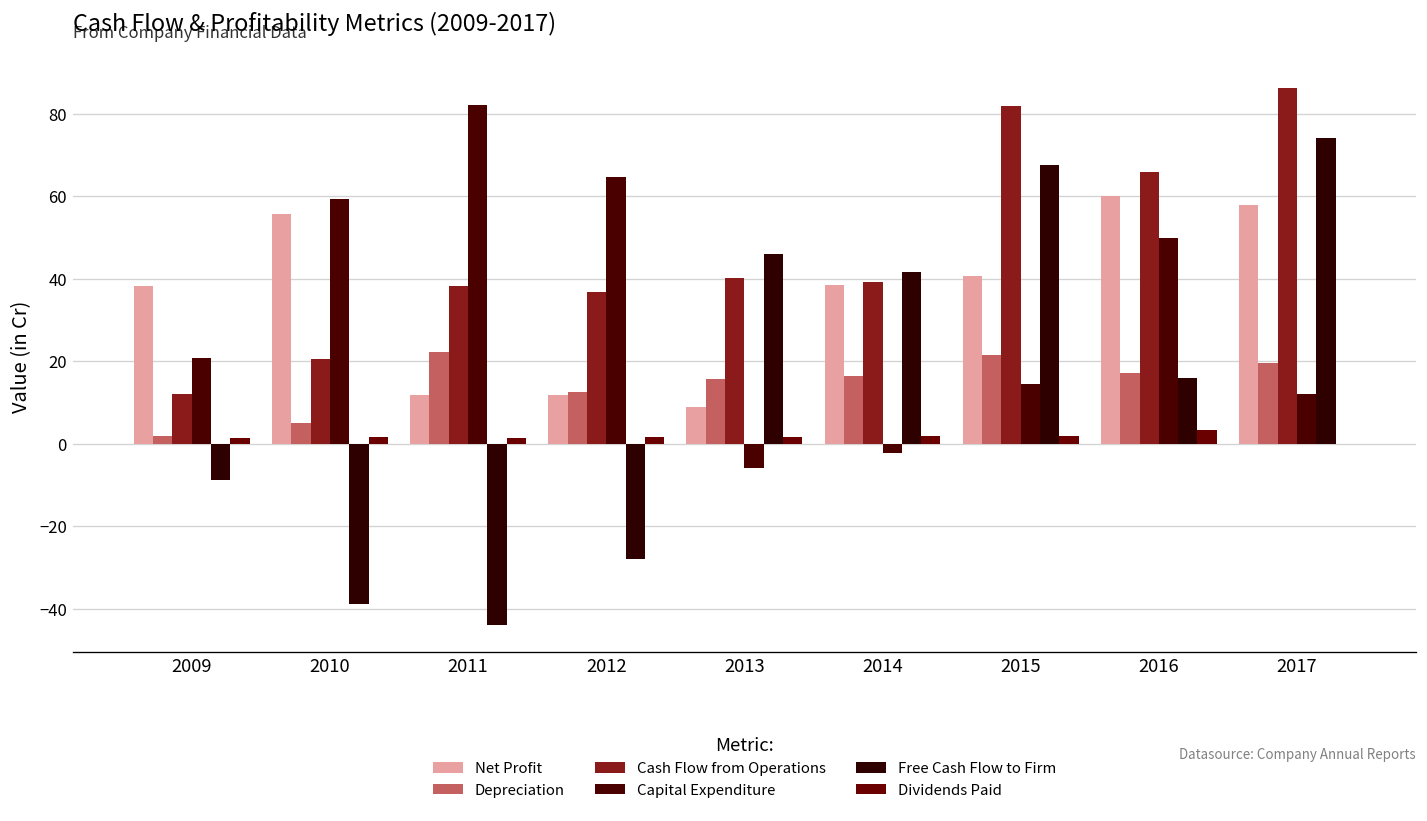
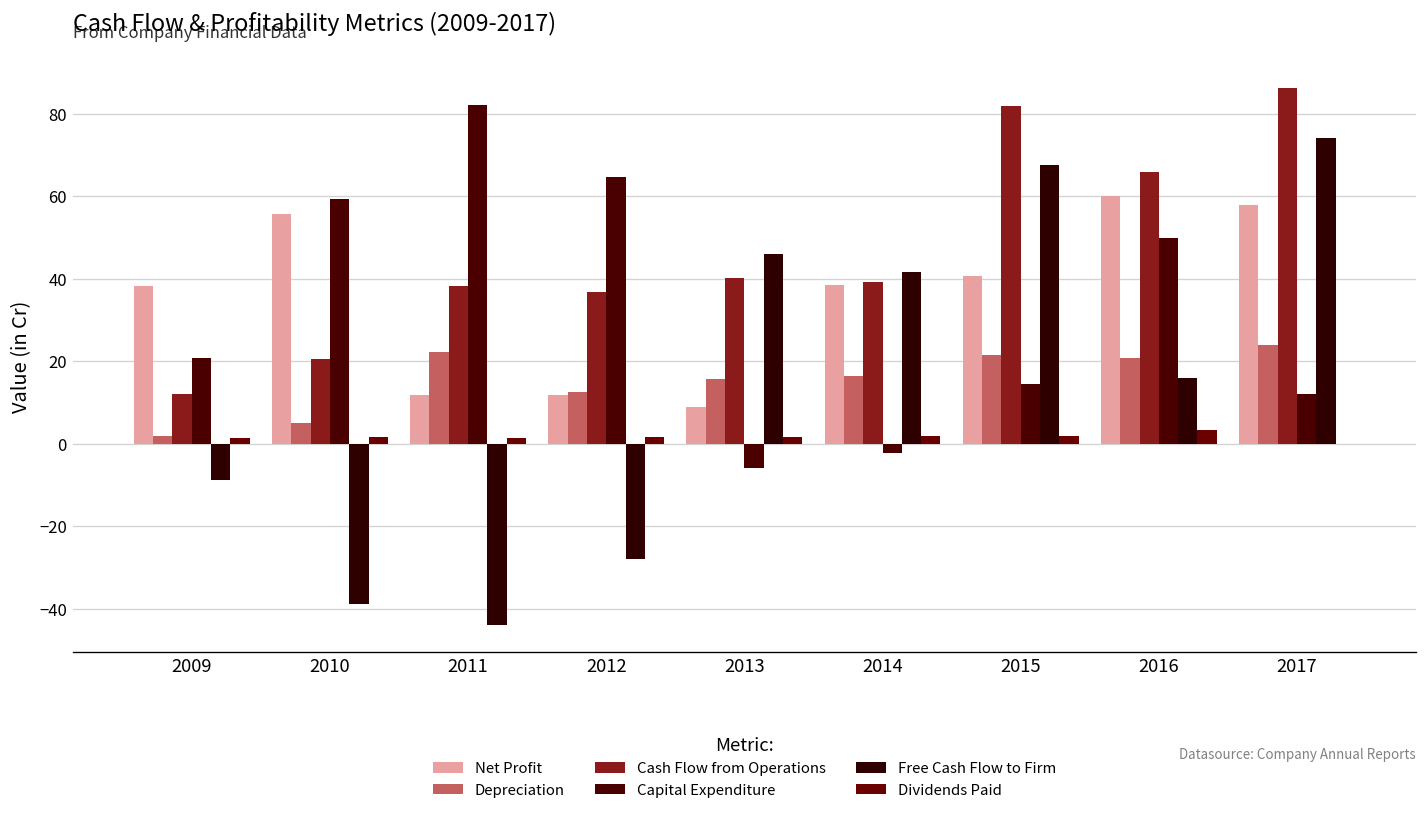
Depreciation, 2016: 17 -> 21
Depreciation, 2017: 20 -> 24
